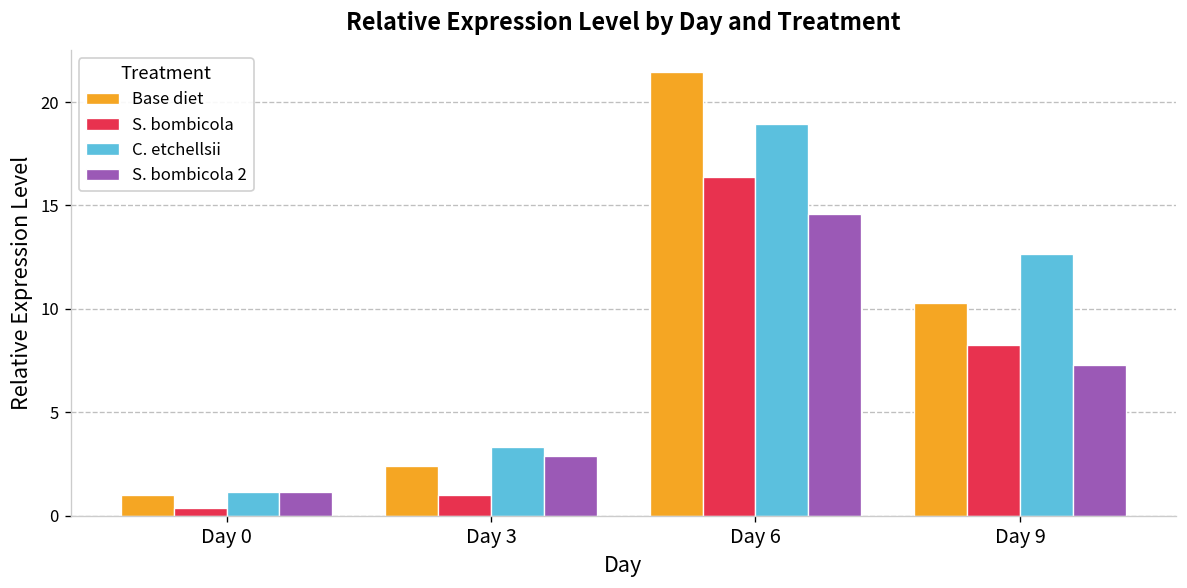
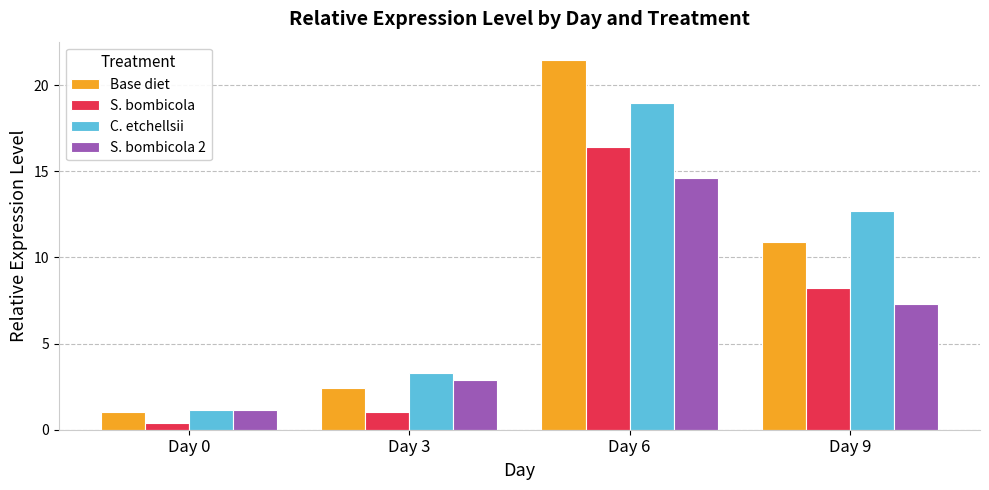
Base diet, Day 9: 10.3 -> 10.9
